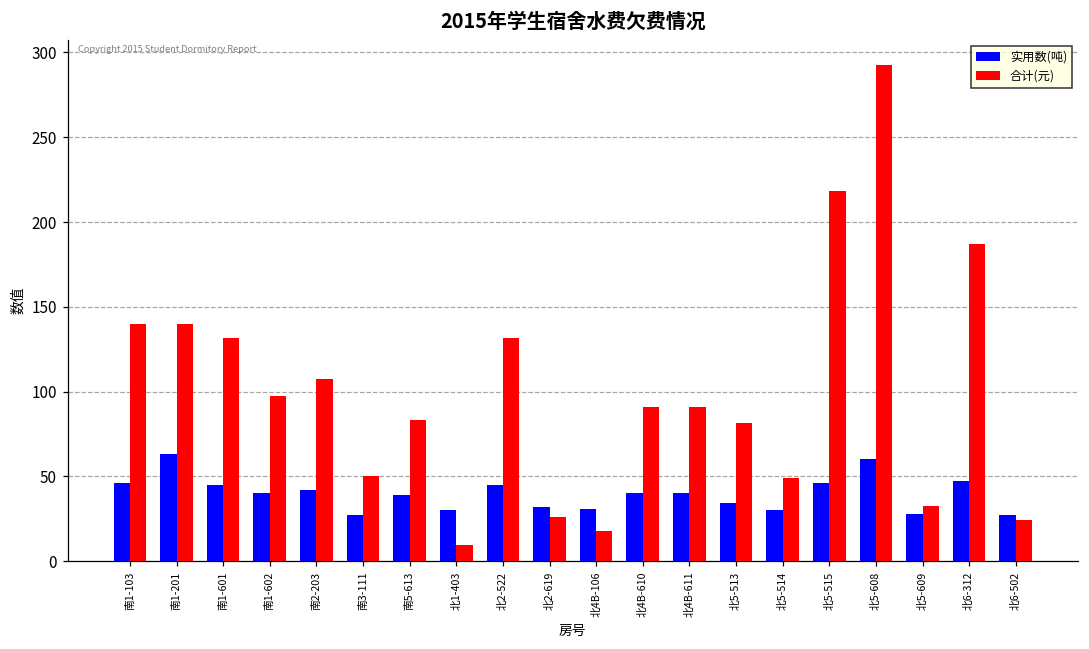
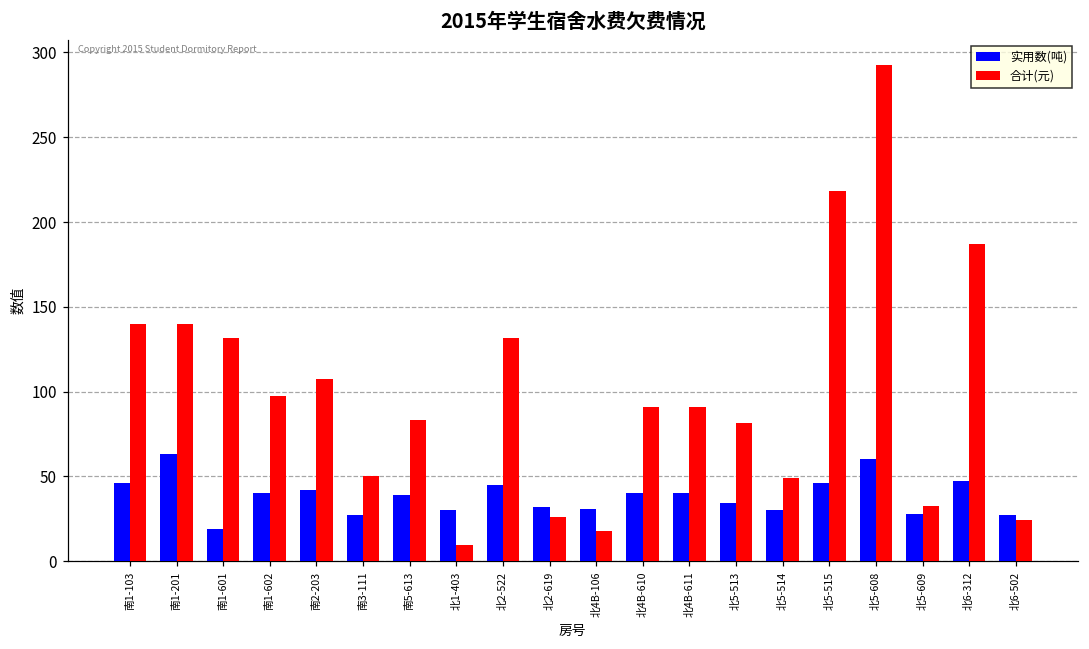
实用数(吨), 南1-601: 45 -> 19
